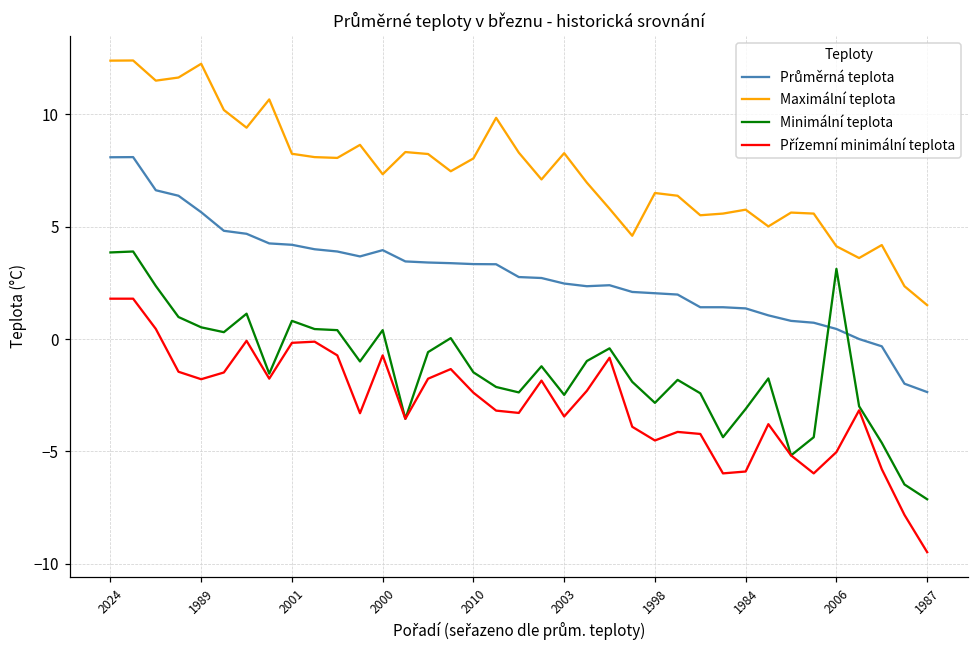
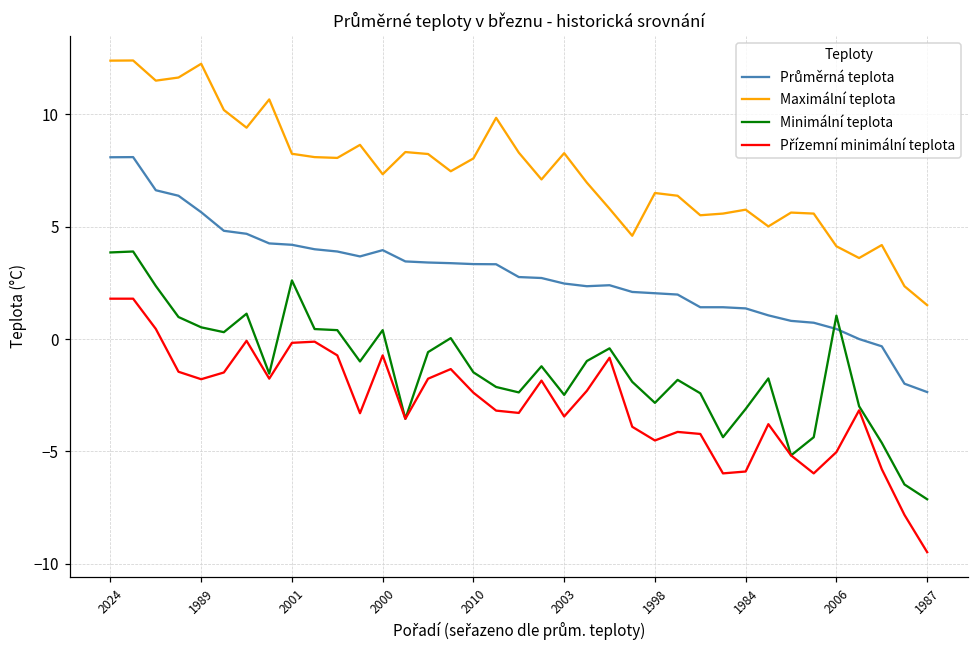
Minimální teplota, 2001: 0.8 -> 2.6
Minimální teplota, 2006: 3.1 -> 1.0
